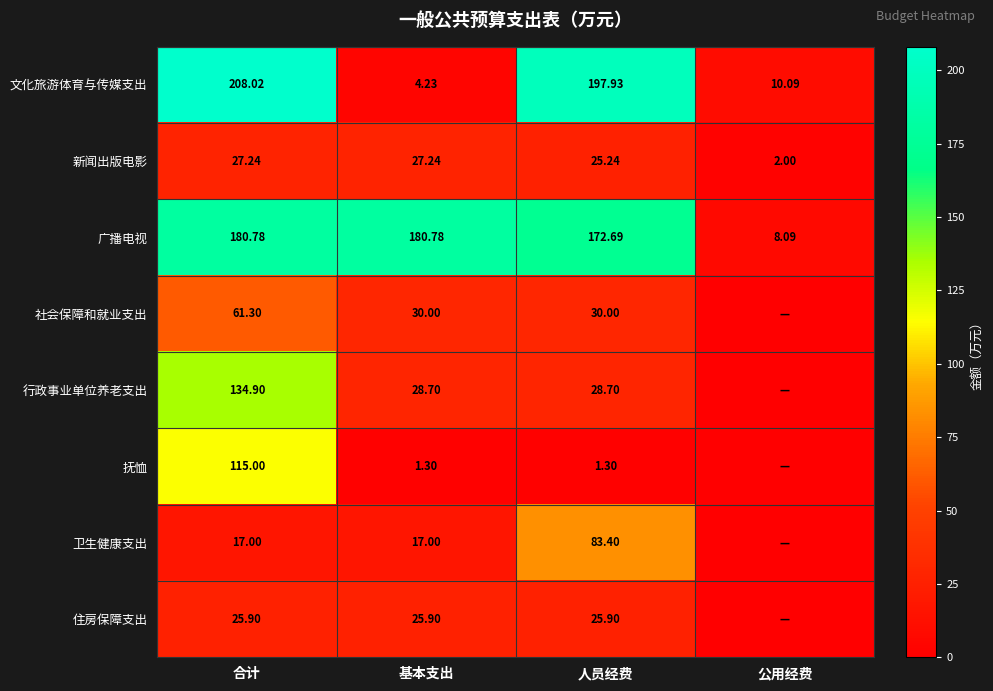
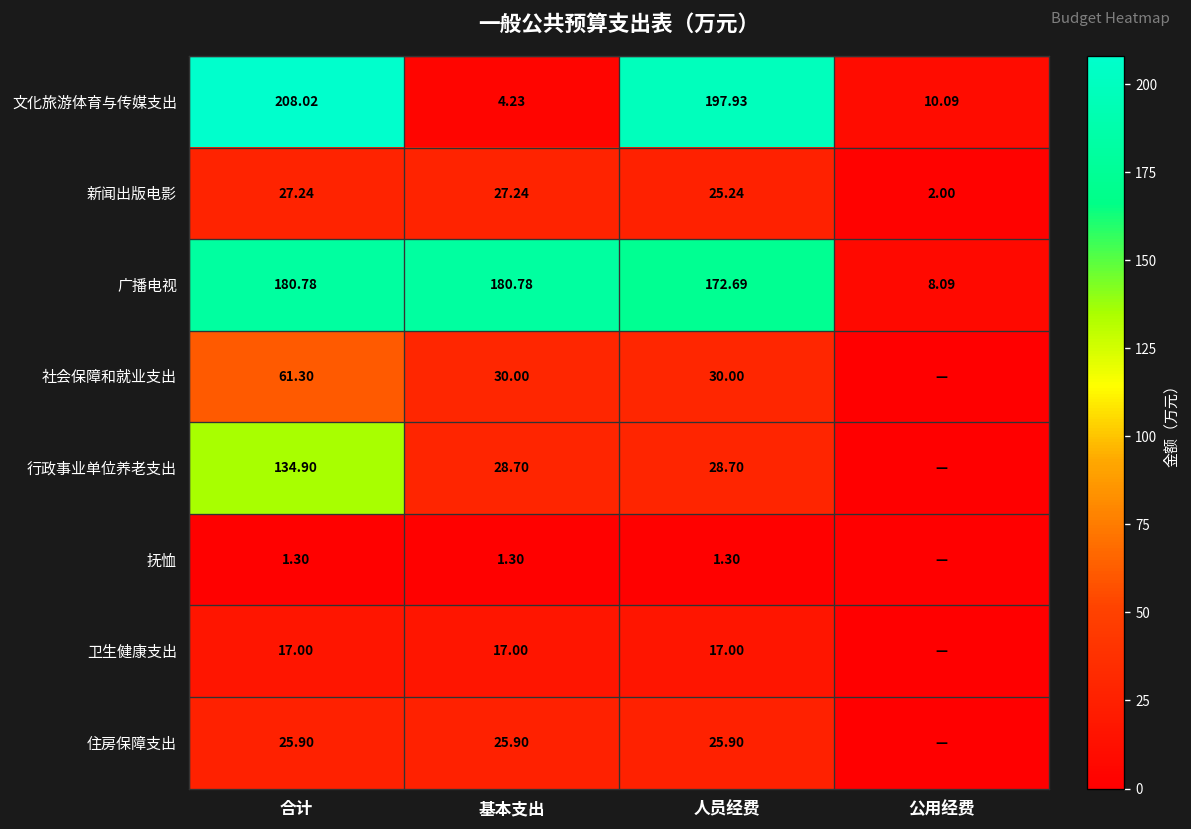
抚恤, 合计: 115.00 -> 1.30
卫生健康支出, 人员经费: 83.40 -> 17.00
